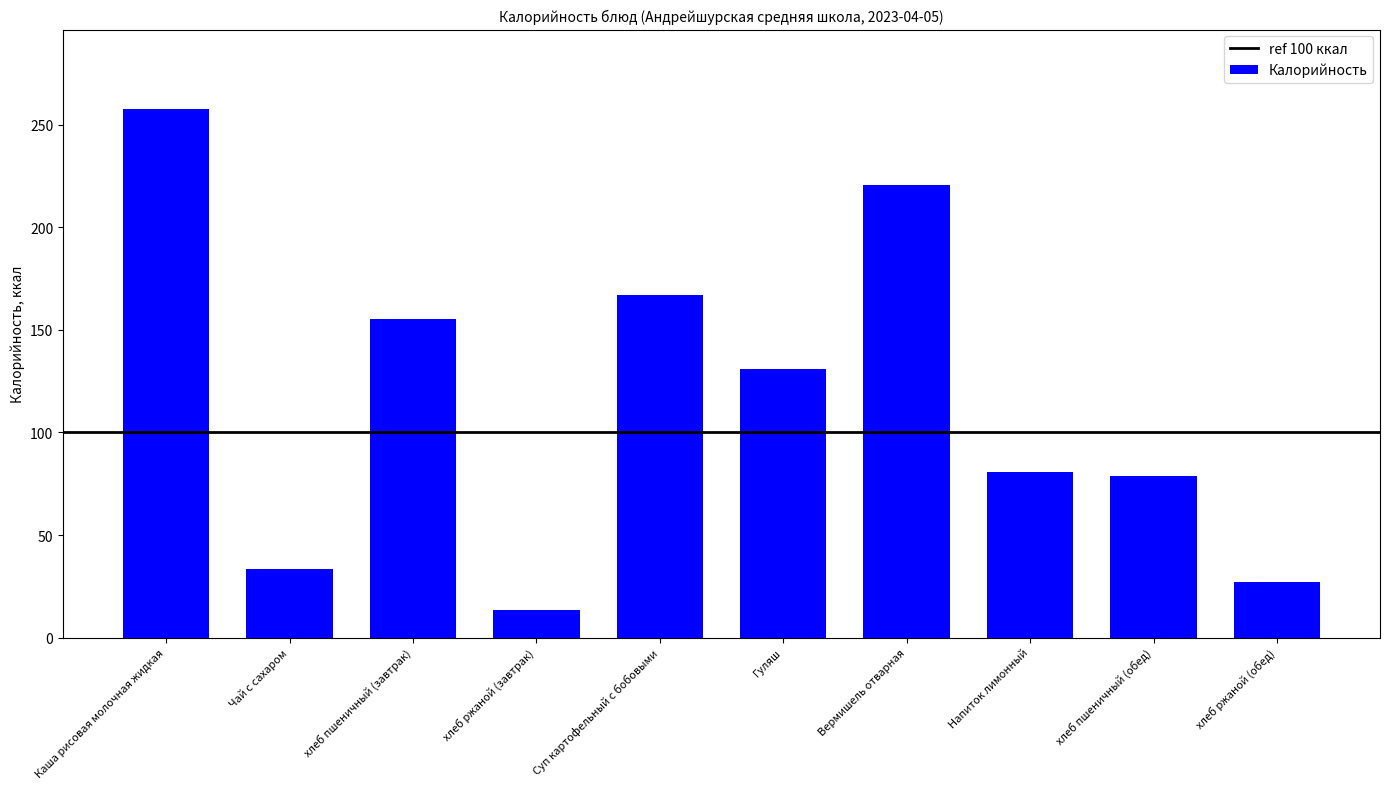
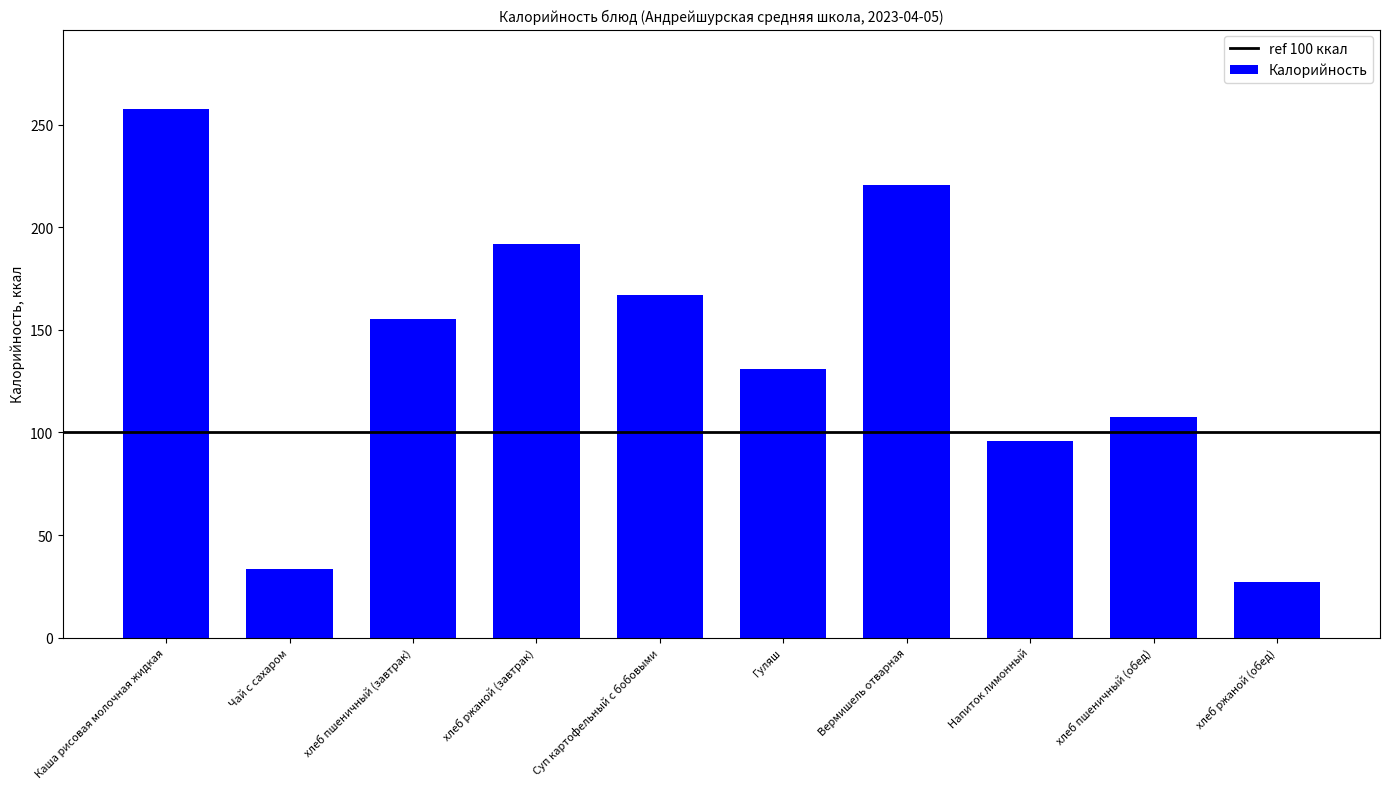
хлеб ржаной (завтрак): 13 -> 192
Напиток лимонный: 81 -> 96
хлеб пшеничный (обед): 79 -> 108
